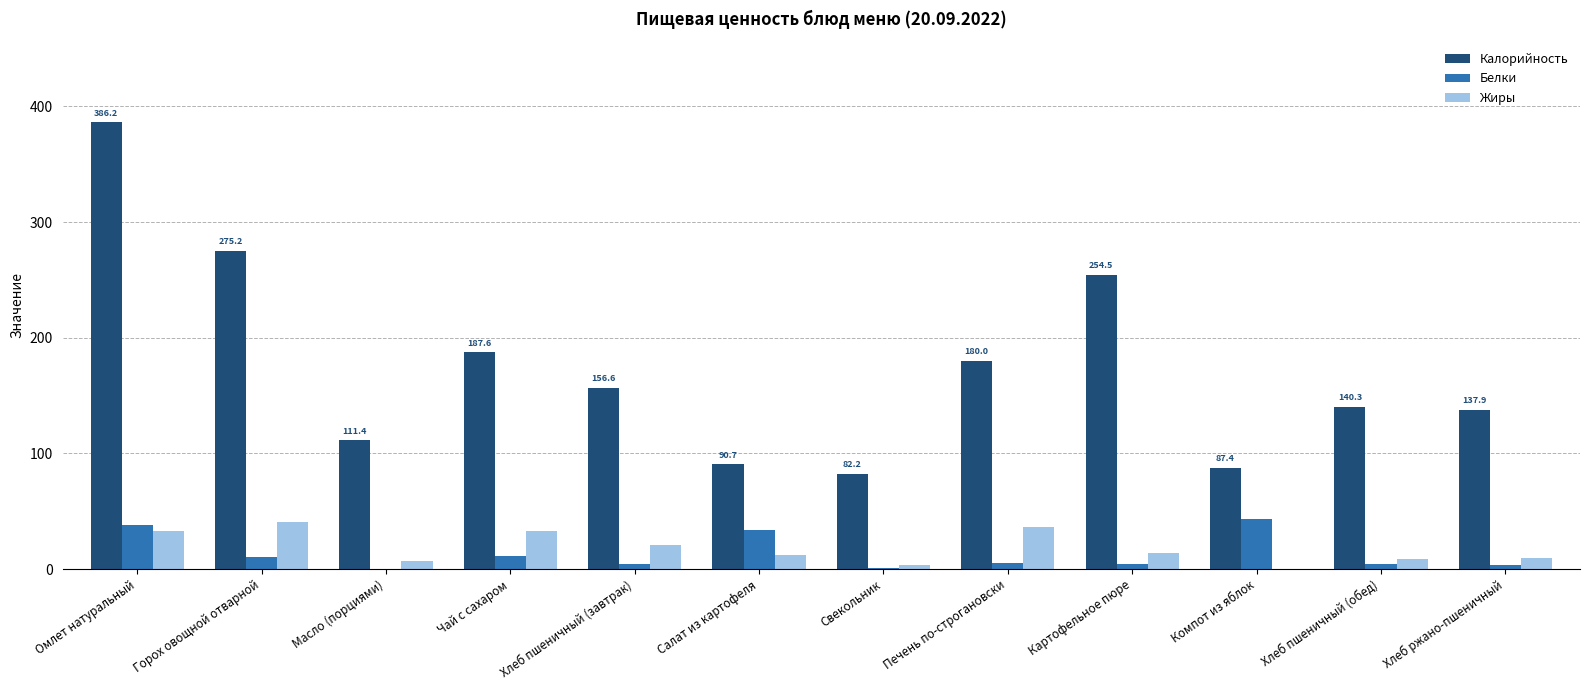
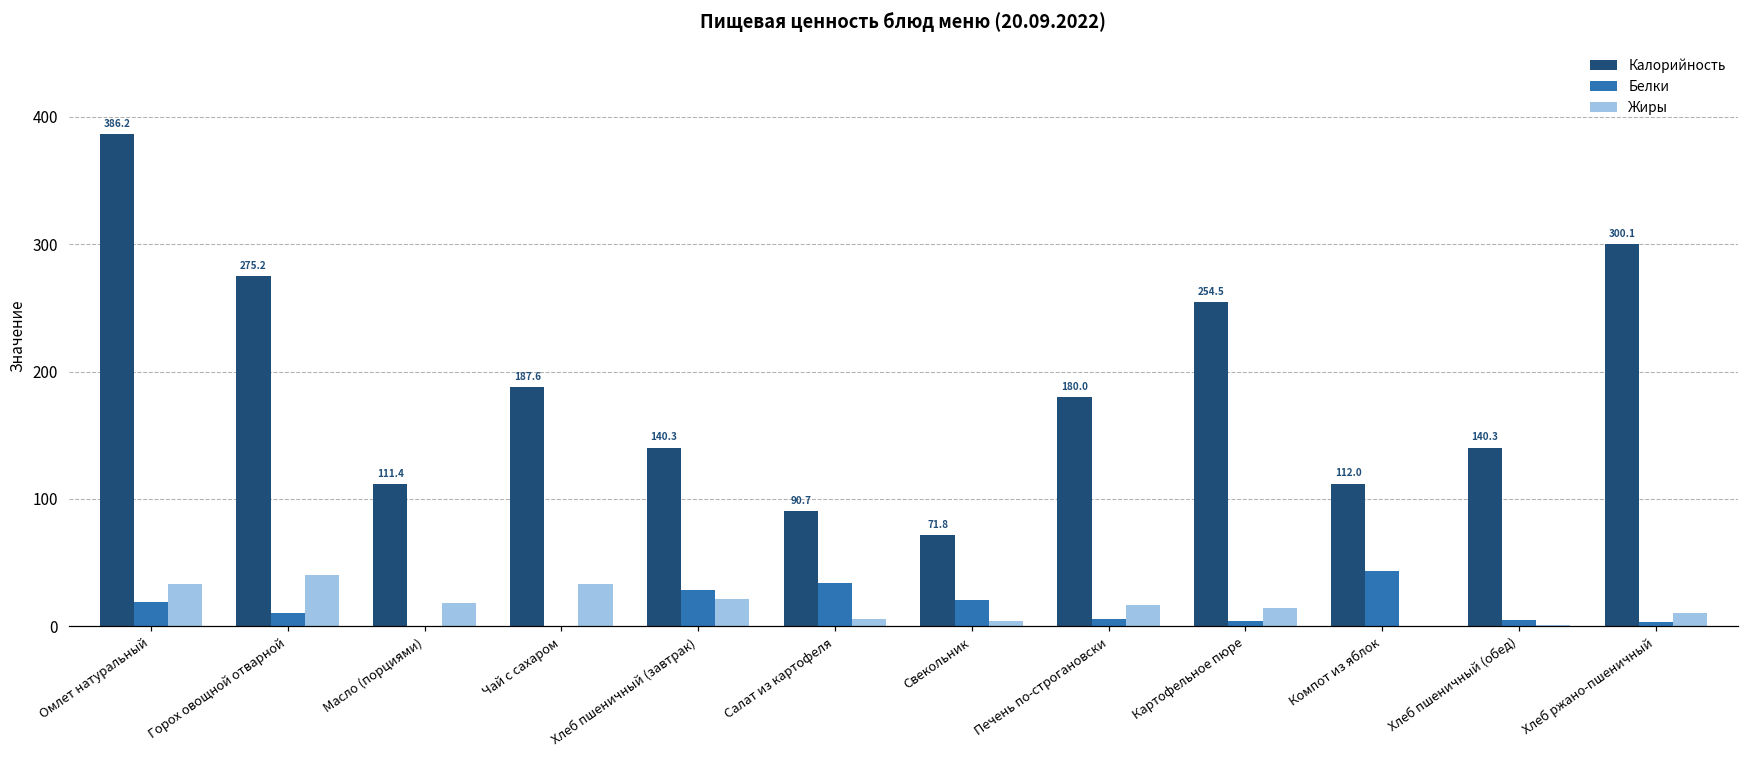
Белки, Омлет натуральный: 38 -> 19
Жиры, Масло (порциями): 7 -> 18
Белки, Чай с сахаром: 11 -> 0
Калорийность, Хлеб пшеничный (завтрак): 156.6 -> 140.3
Белки, Хлеб пшеничный (завтрак): 5 -> 28
Жиры, Салат из картофеля: 12 -> 5
Калорийность, Свекольник: 82.2 -> 71.8
Белки, Свекольник: 1 -> 20
Жиры, Печень по-строгановски: 36 -> 17
Калорийность, Компот из яблок: 87.4 -> 112.0
Жиры, Хлеб пшеничный (обед): 9 -> 1
Калорийность, Хлеб ржано-пшеничный: 137.9 -> 300.1
